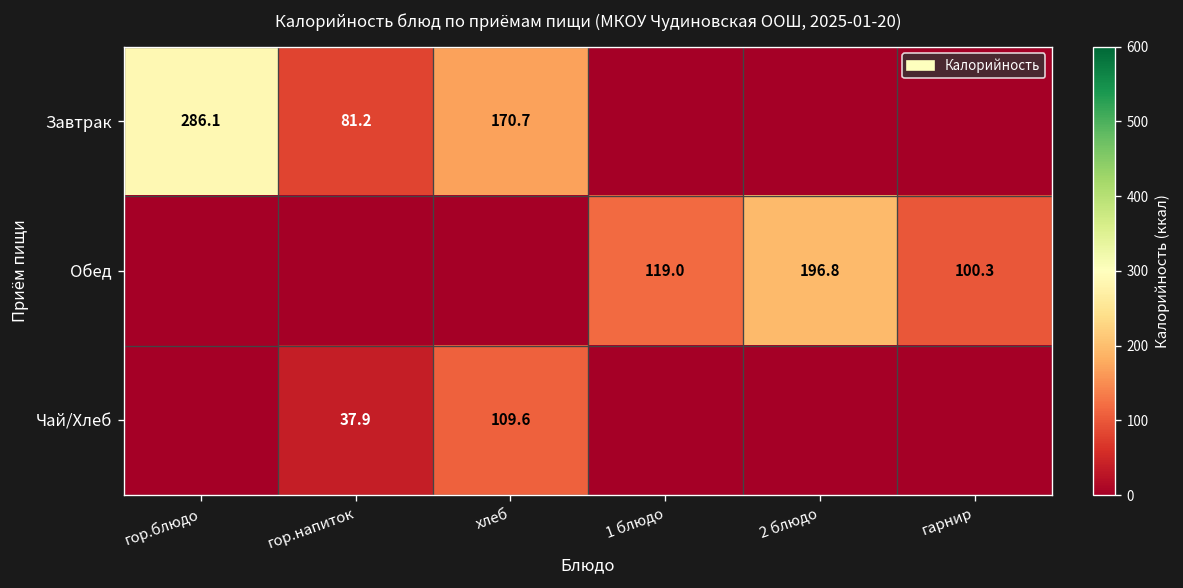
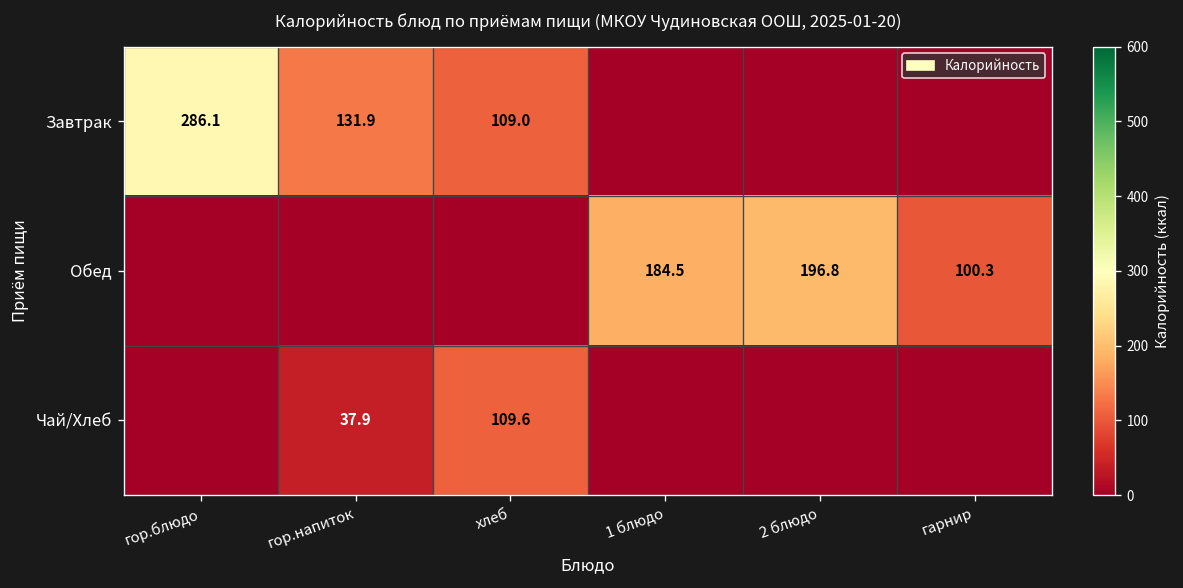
Завтрак, гор.напиток: 81.2 -> 131.9
Завтрак, хлеб: 170.7 -> 109.0
Обед, 1 блюдо: 119.0 -> 184.5
